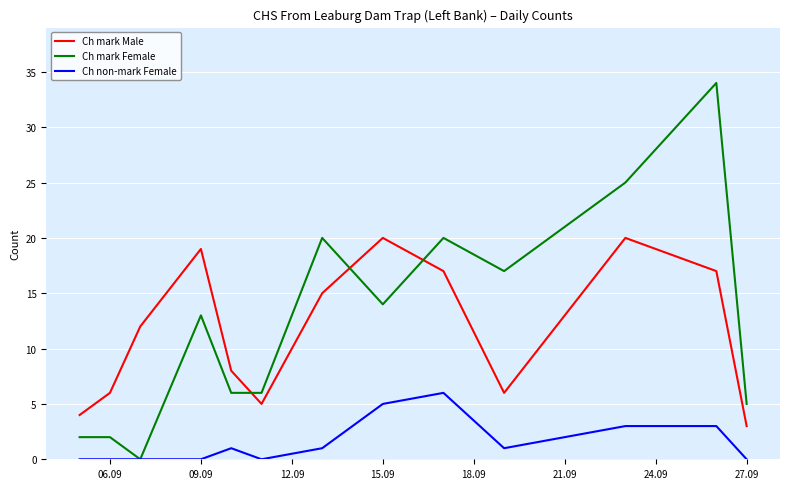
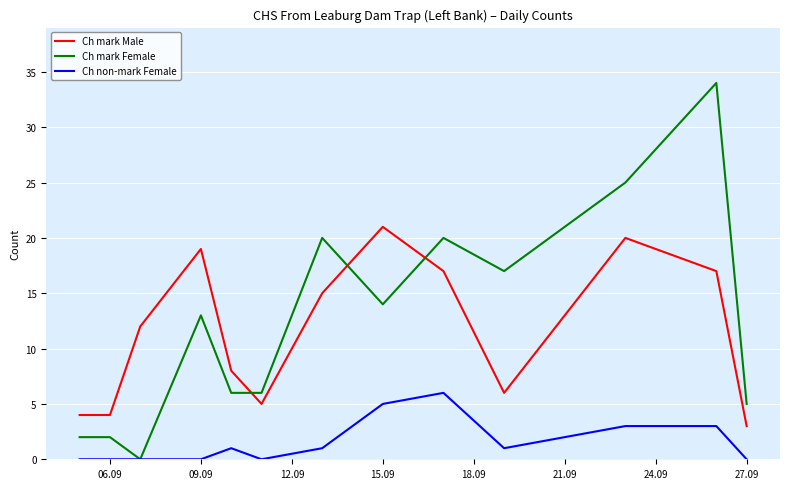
Ch mark Male, 06.09: 6 -> 4
Ch mark Male, 15.09: 20 -> 21
